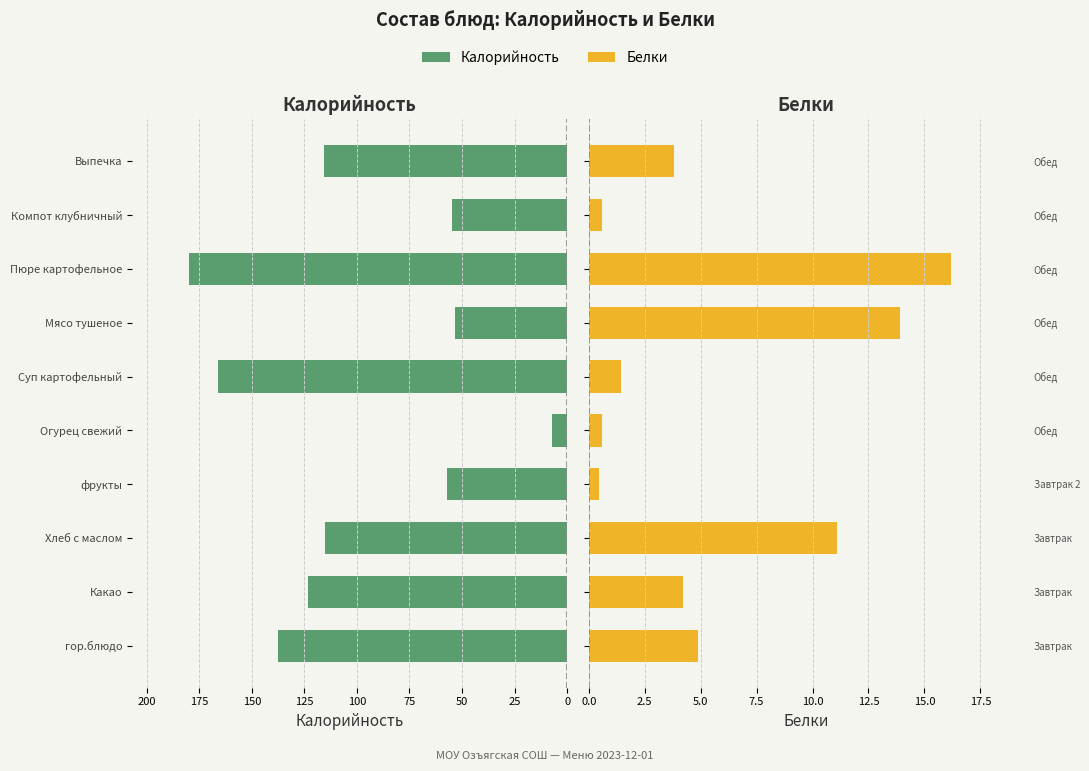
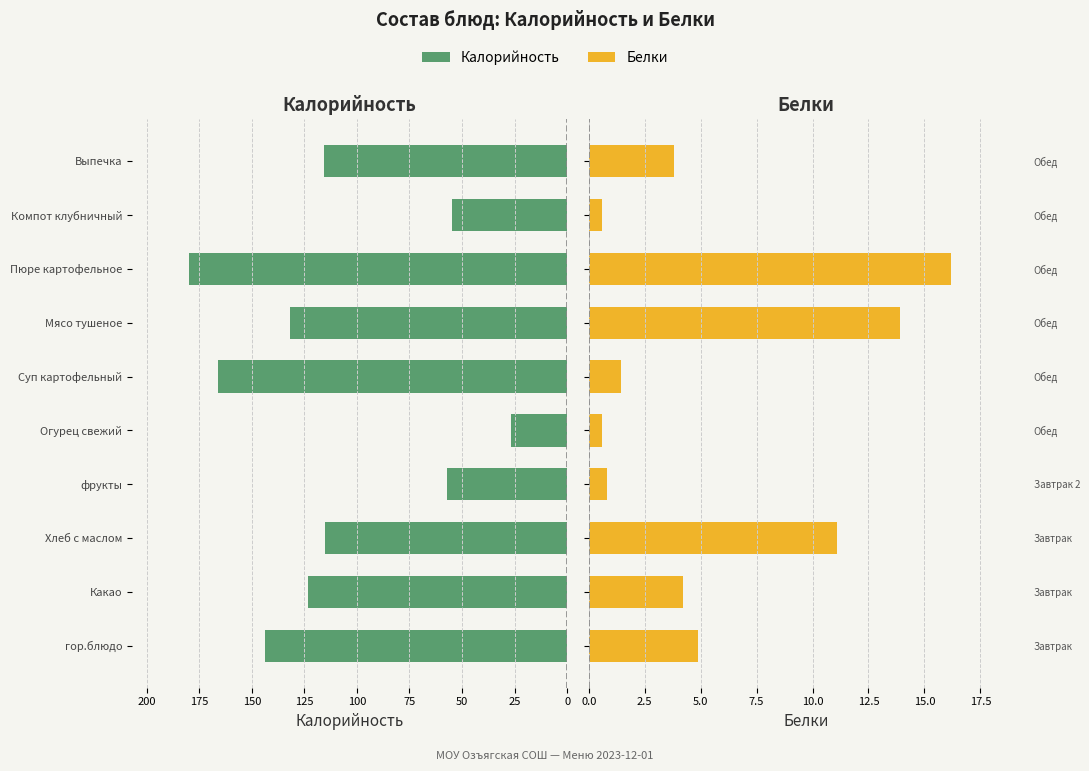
Калорийность, Мясо тушеное: 54 -> 132
Калорийность, Огурец свежий: 7 -> 27
Калорийность, гор.блюдо: 138 -> 144
Белки, Завтрак 2: 0.5 -> 0.8
